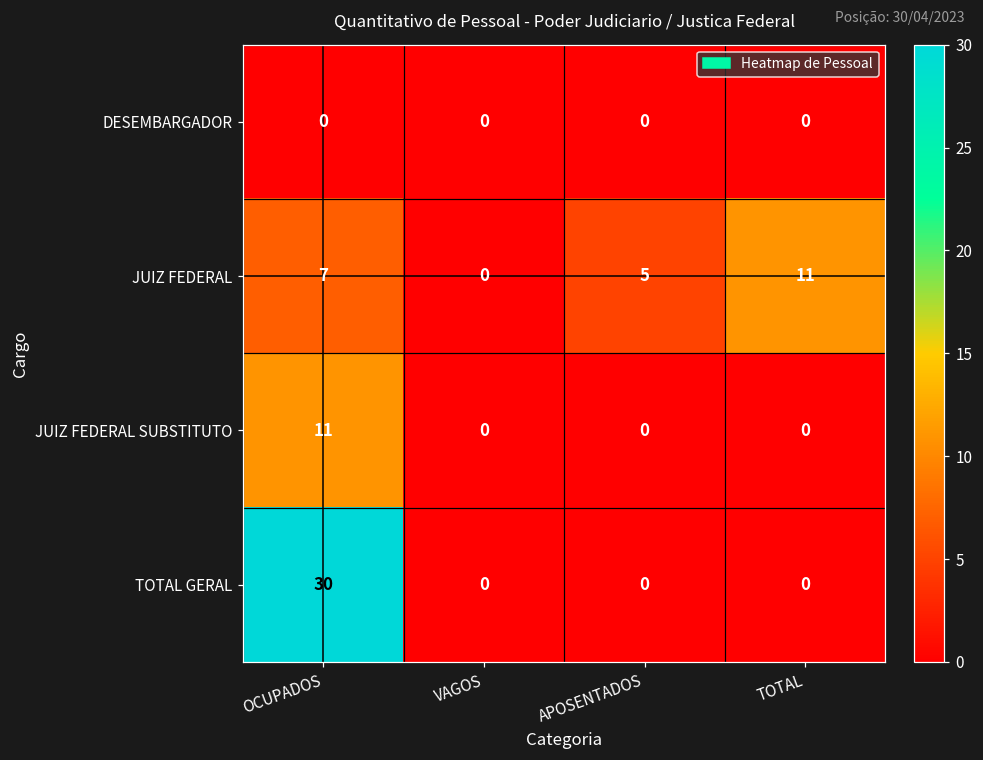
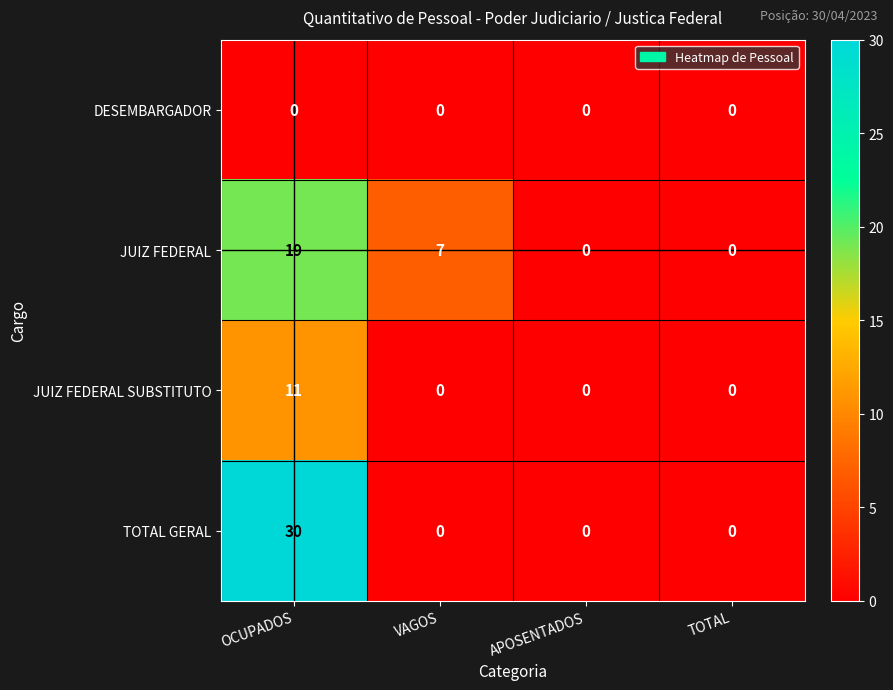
JUIZ FEDERAL, OCUPADOS: 7 -> 19
JUIZ FEDERAL, VAGOS: 0 -> 7
JUIZ FEDERAL, APOSENTADOS: 5 -> 0
JUIZ FEDERAL, TOTAL: 11 -> 0
